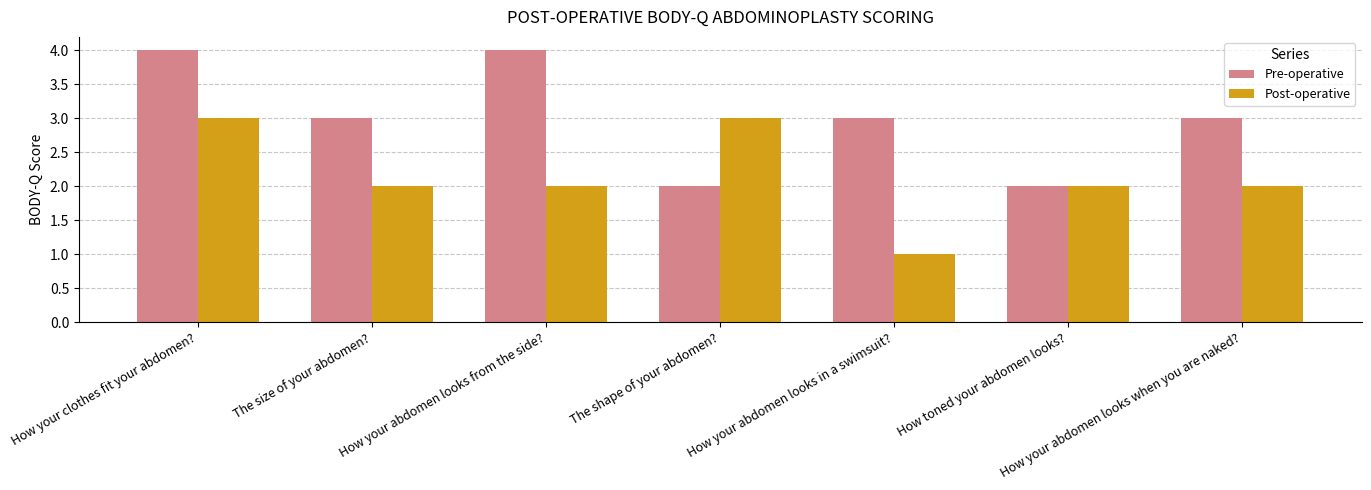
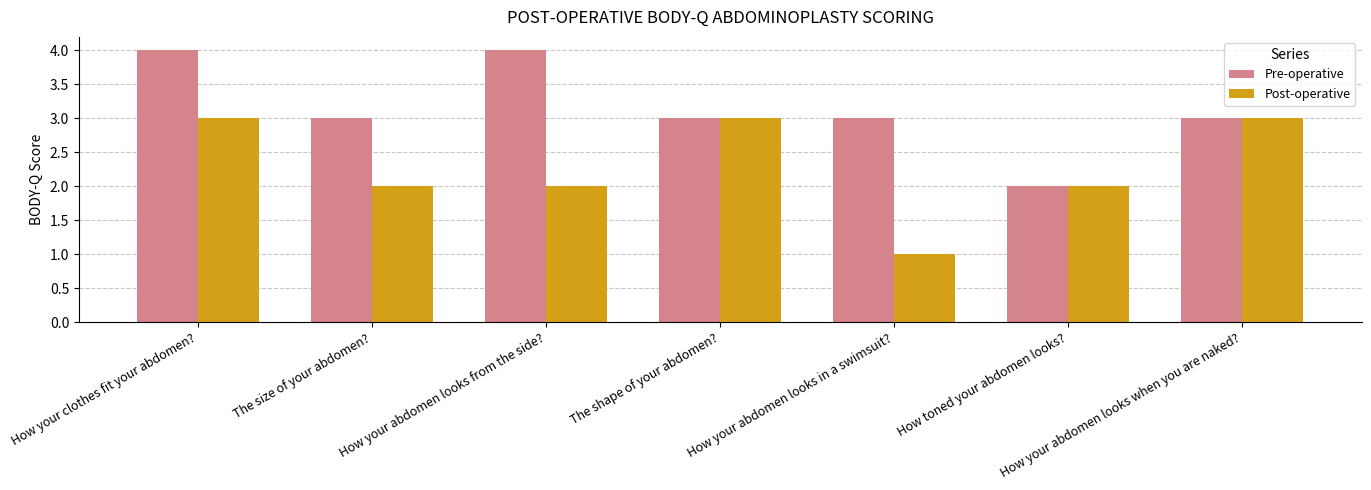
Pre-operative, The shape of your abdomen?: 2 -> 3
Post-operative, How your abdomen looks when you are naked?: 2 -> 3
